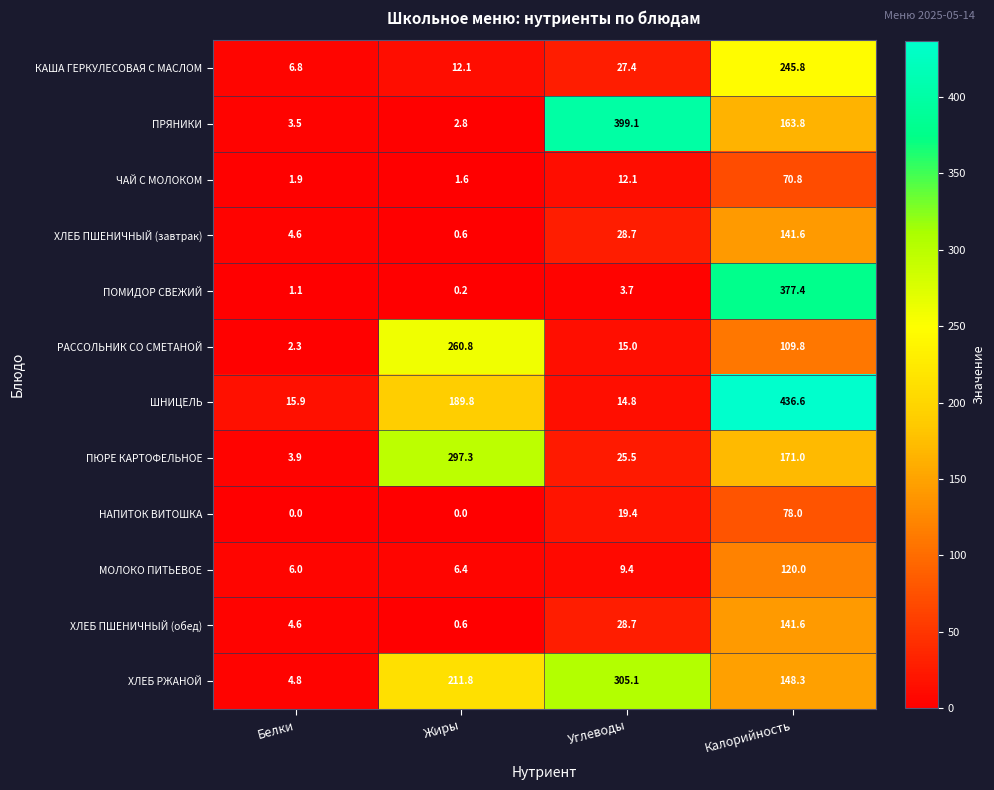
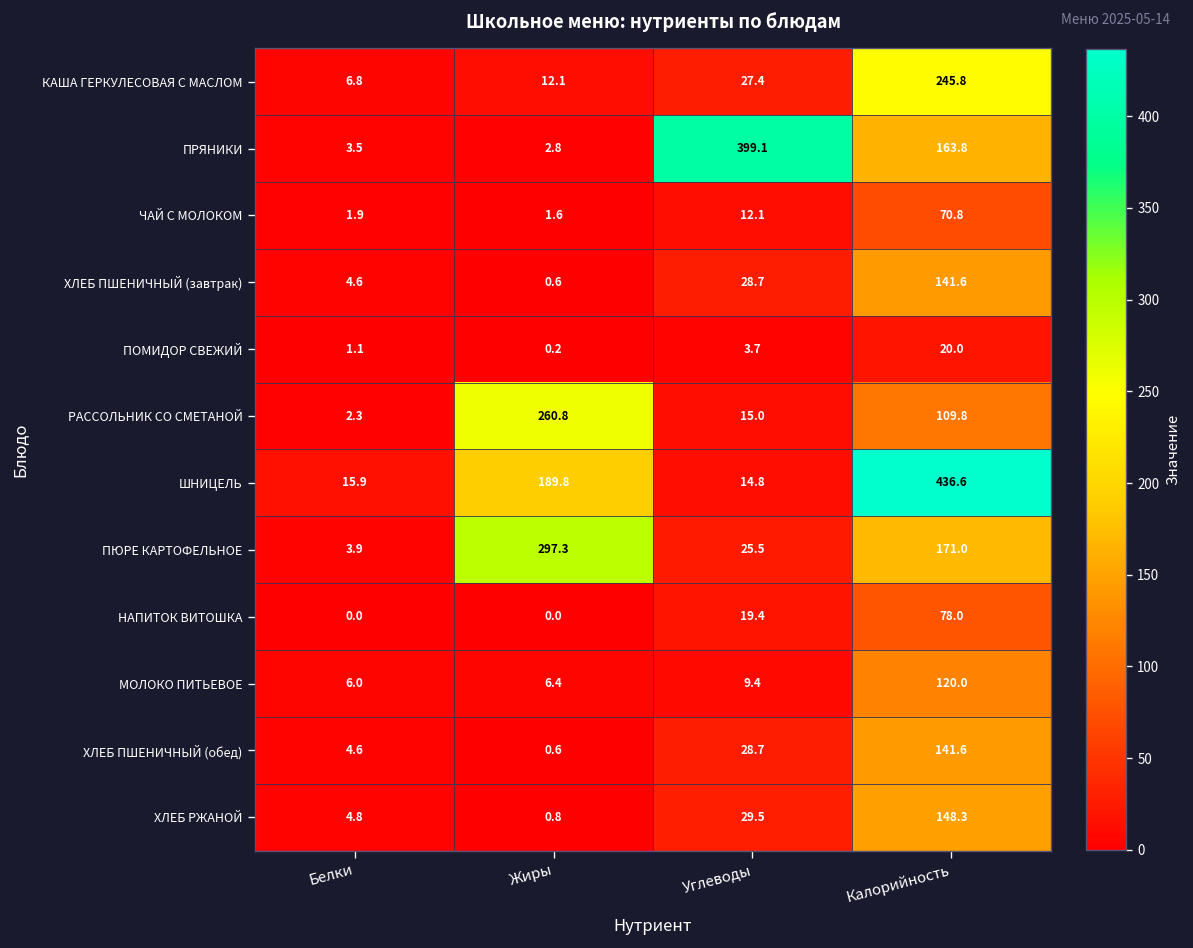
ПОМИДОР СВЕЖИЙ, Калорийность: 377.4 -> 20.0
ХЛЕБ РЖАНОЙ, Жиры: 211.8 -> 0.8
ХЛЕБ РЖАНОЙ, Углеводы: 305.1 -> 29.5
